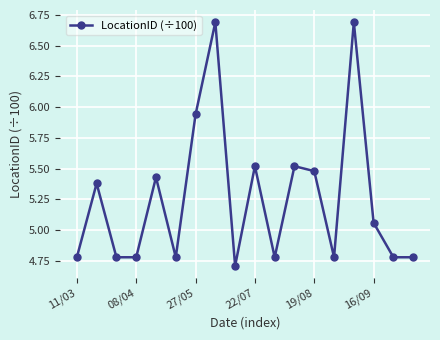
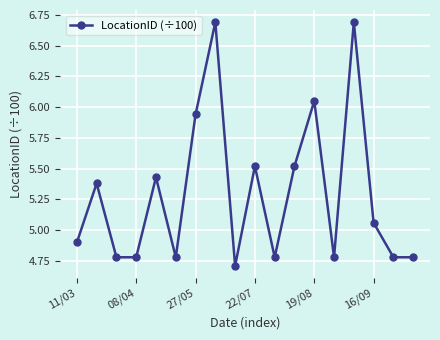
11/03: 4.78 -> 4.90
19/08: 5.48 -> 6.05
